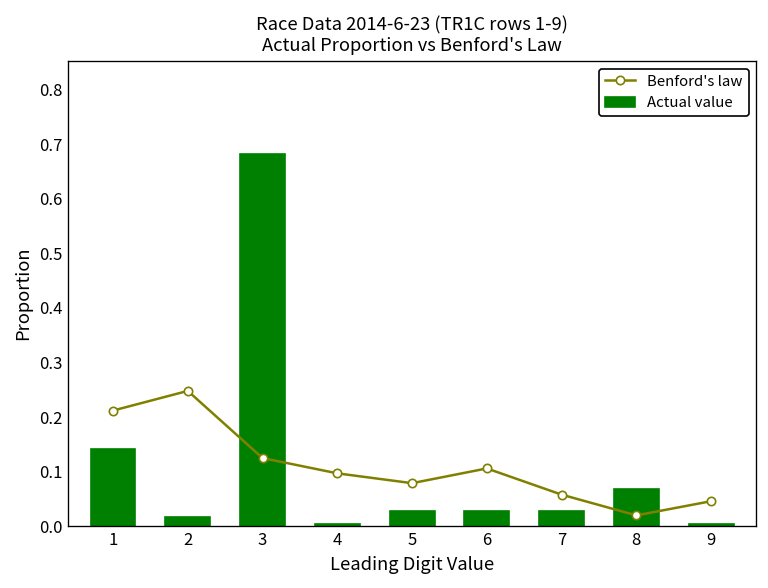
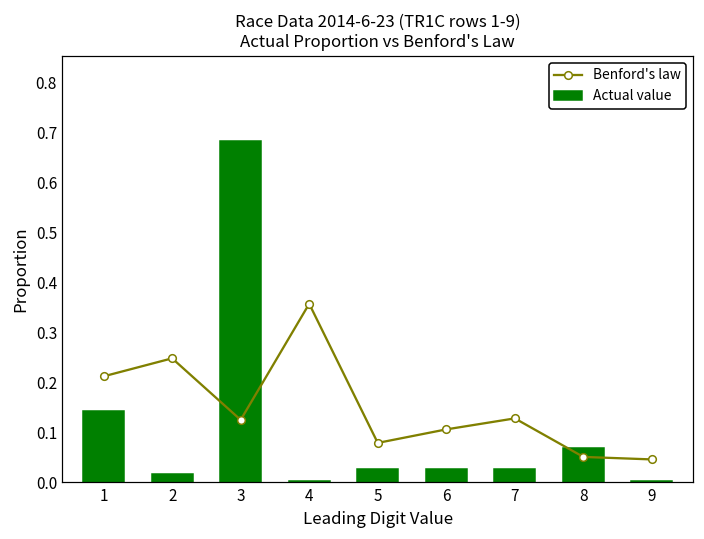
Benford's law, 4: 0.10 -> 0.36
Benford's law, 7: 0.06 -> 0.13
Benford's law, 8: 0.02 -> 0.05
